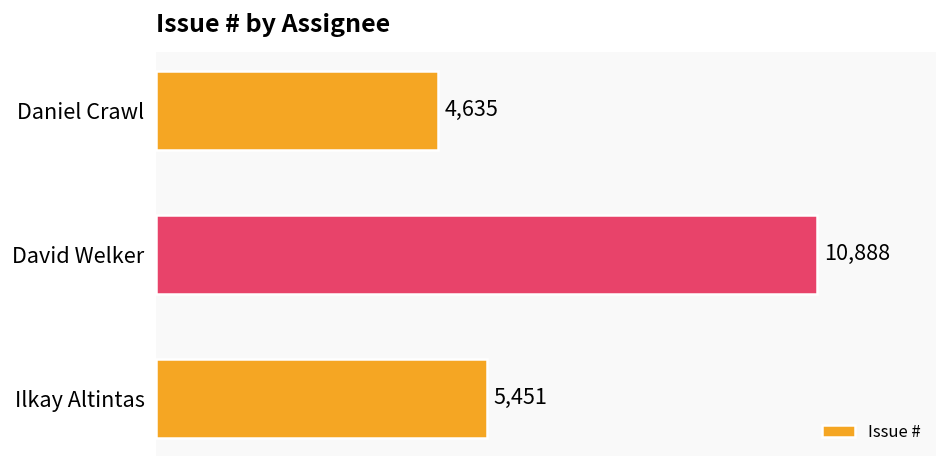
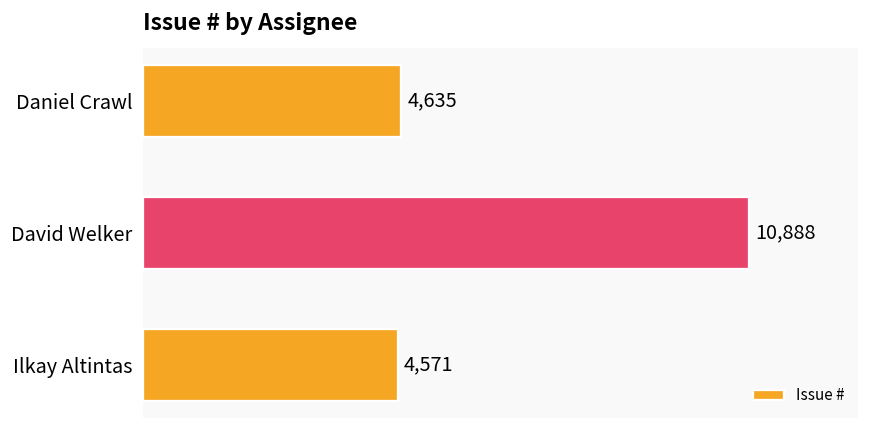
Ilkay Altintas: 5,451 -> 4,571
